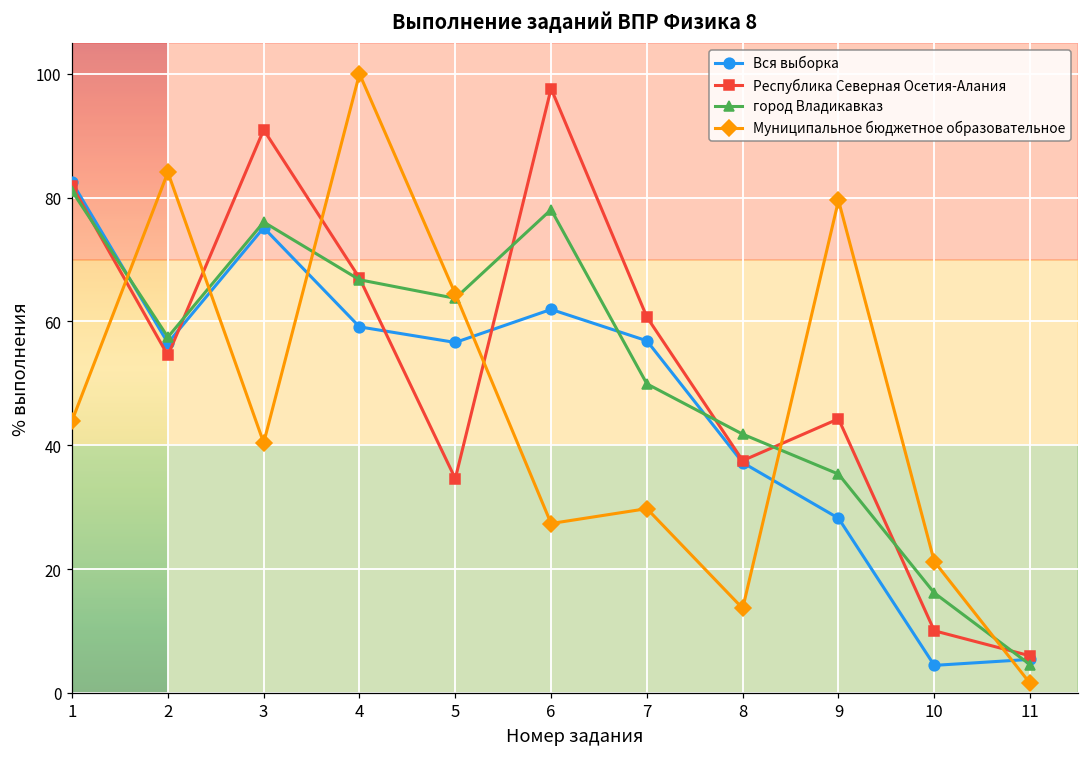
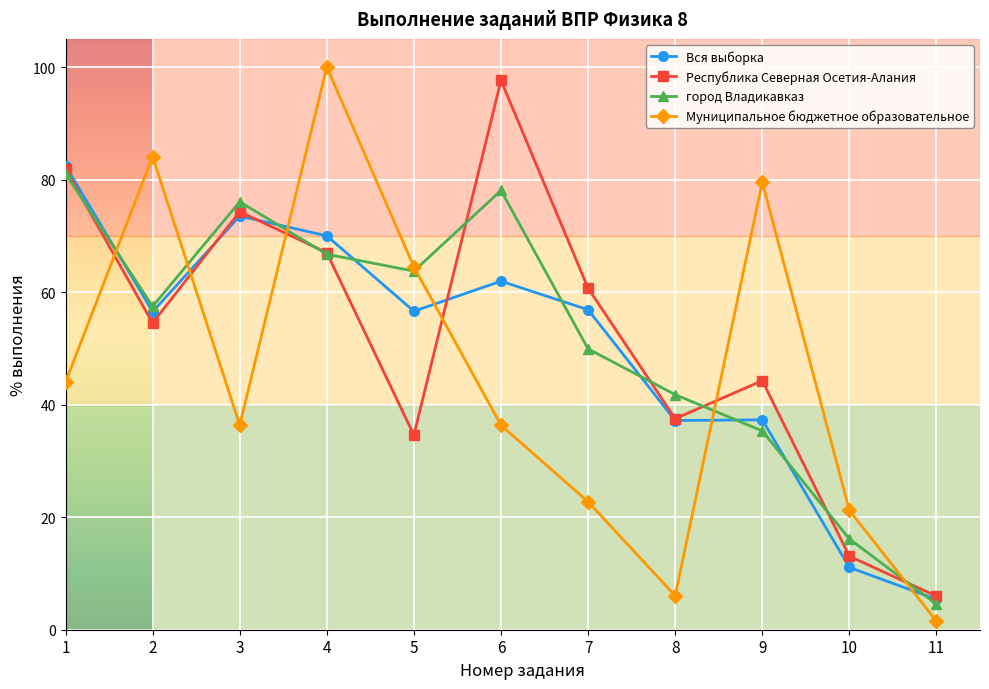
Вся выборка, 3: 75 -> 74
Республика Северная Осетия-Алания, 3: 91 -> 74
Муниципальное бюджетное образовательное, 3: 40 -> 36
Вся выборка, 4: 59 -> 70
Муниципальное бюджетное образовательное, 6: 27 -> 36
Муниципальное бюджетное образовательное, 7: 30 -> 23
Муниципальное бюджетное образовательное, 8: 14 -> 6
Вся выборка, 9: 28 -> 37
Вся выборка, 10: 4 -> 11
Республика Северная Осетия-Алания, 10: 10 -> 13
